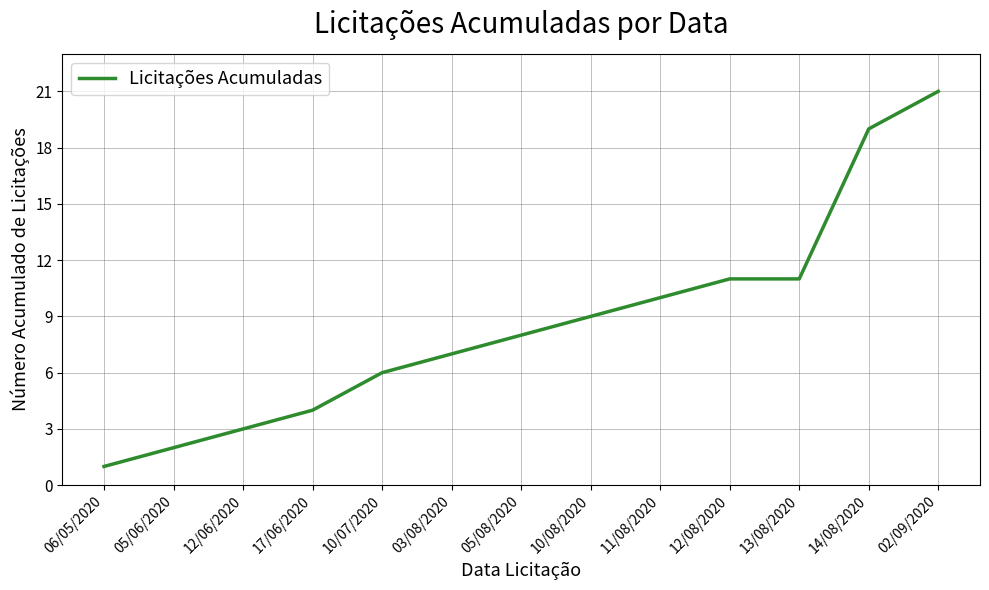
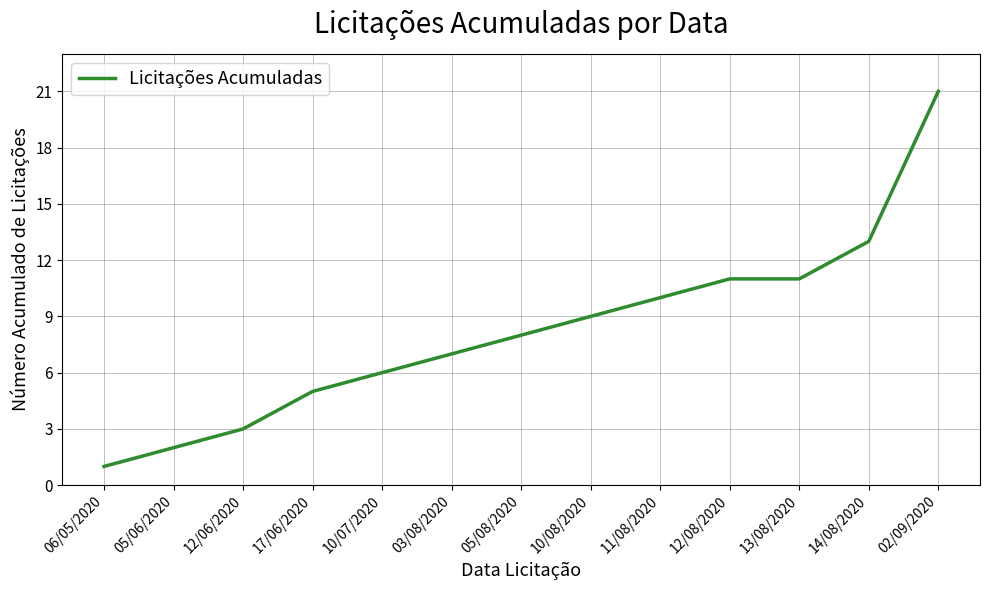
17/06/2020: 4 -> 5
14/08/2020: 19 -> 13
